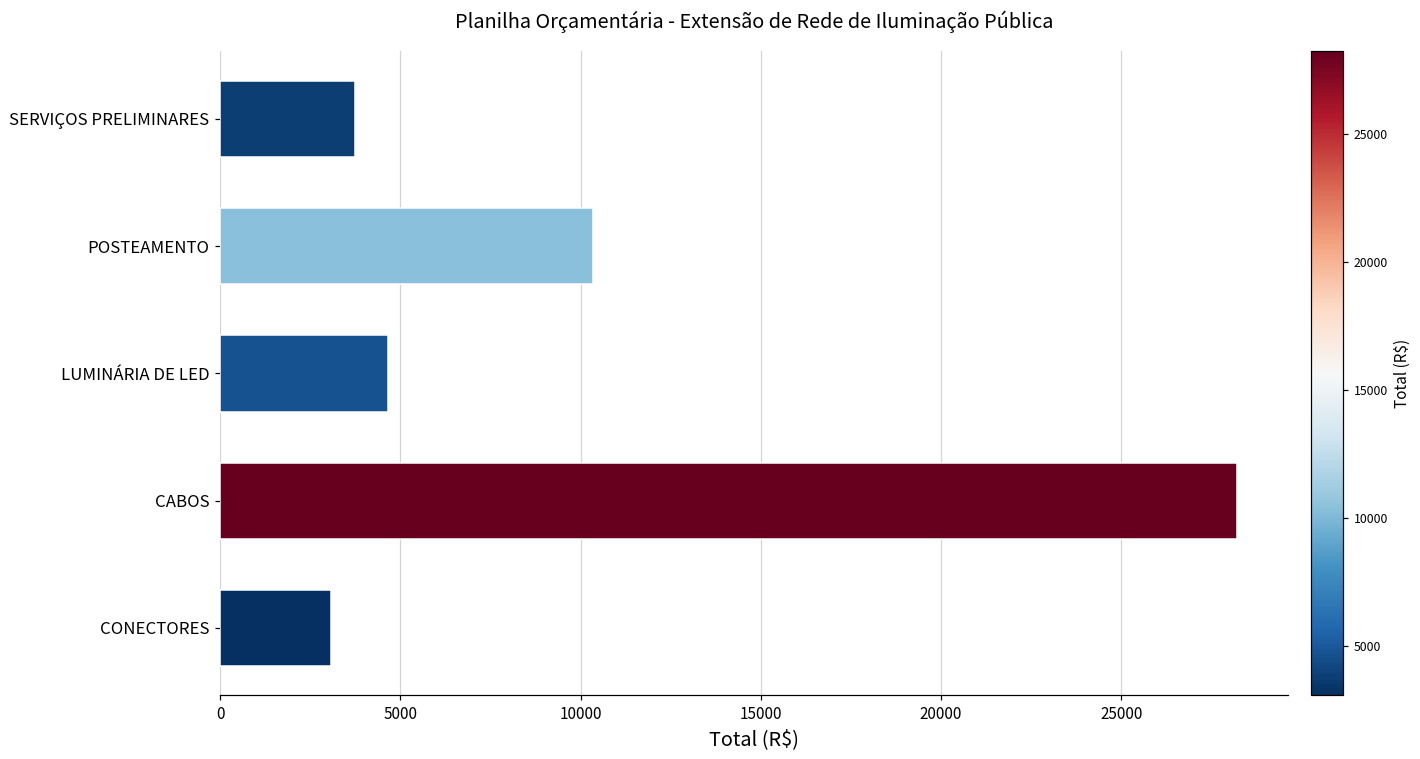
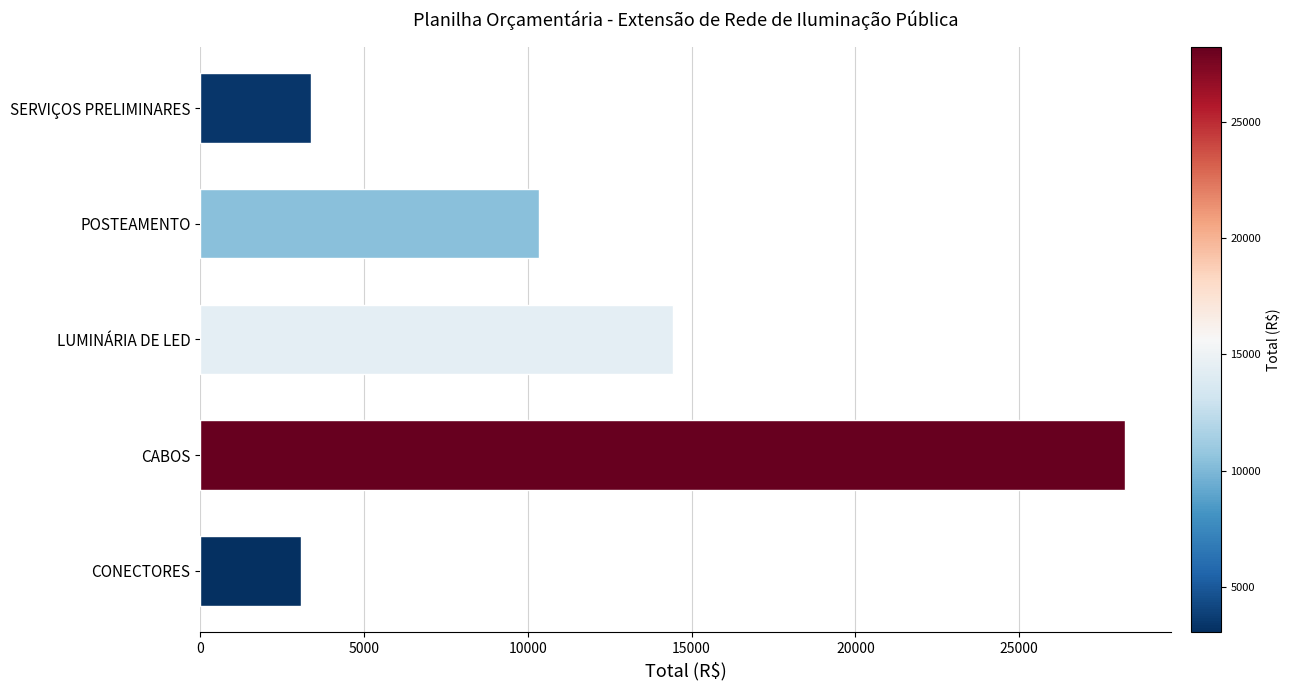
SERVIÇOS PRELIMINARES: 3700 -> 3400
LUMINÁRIA DE LED: 4700 -> 14400
